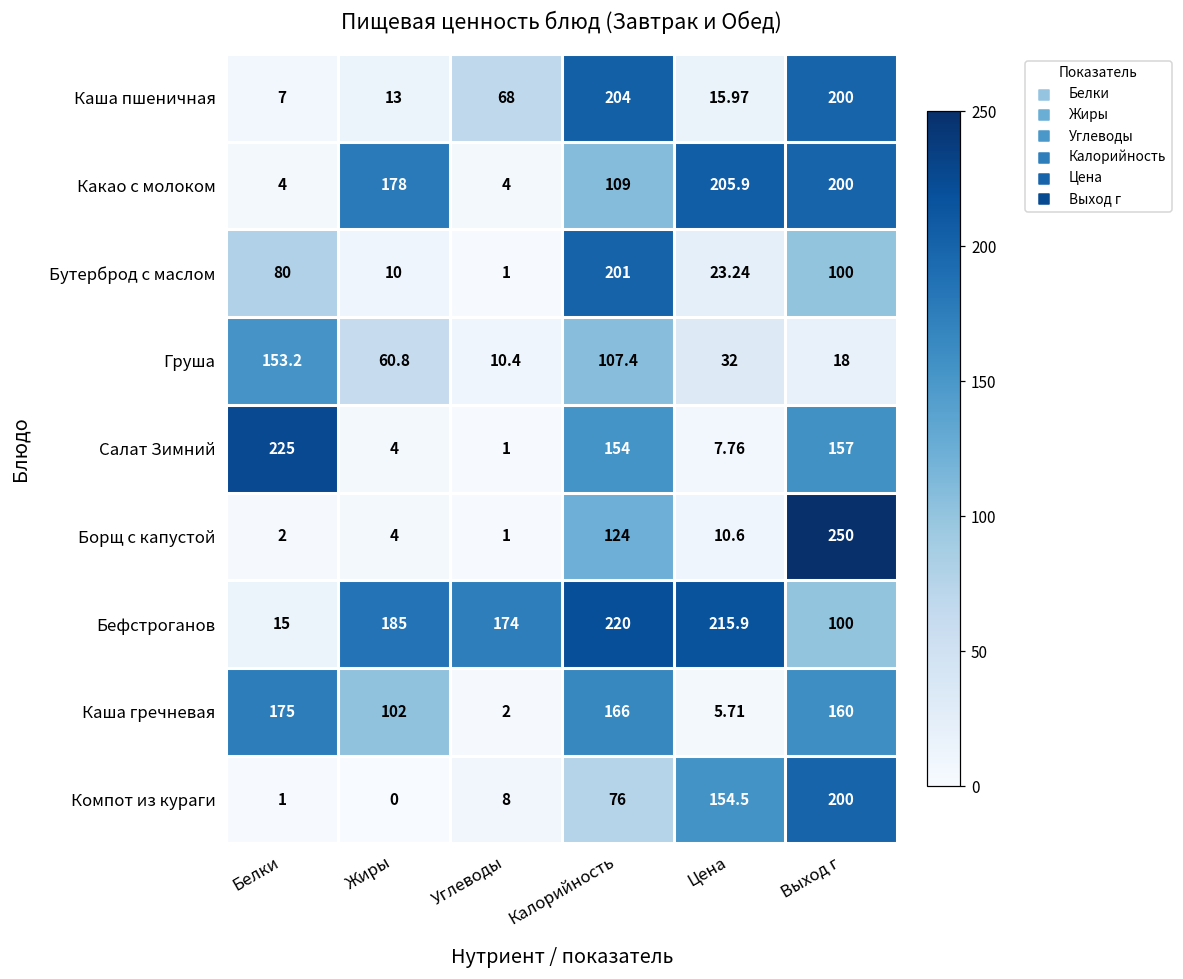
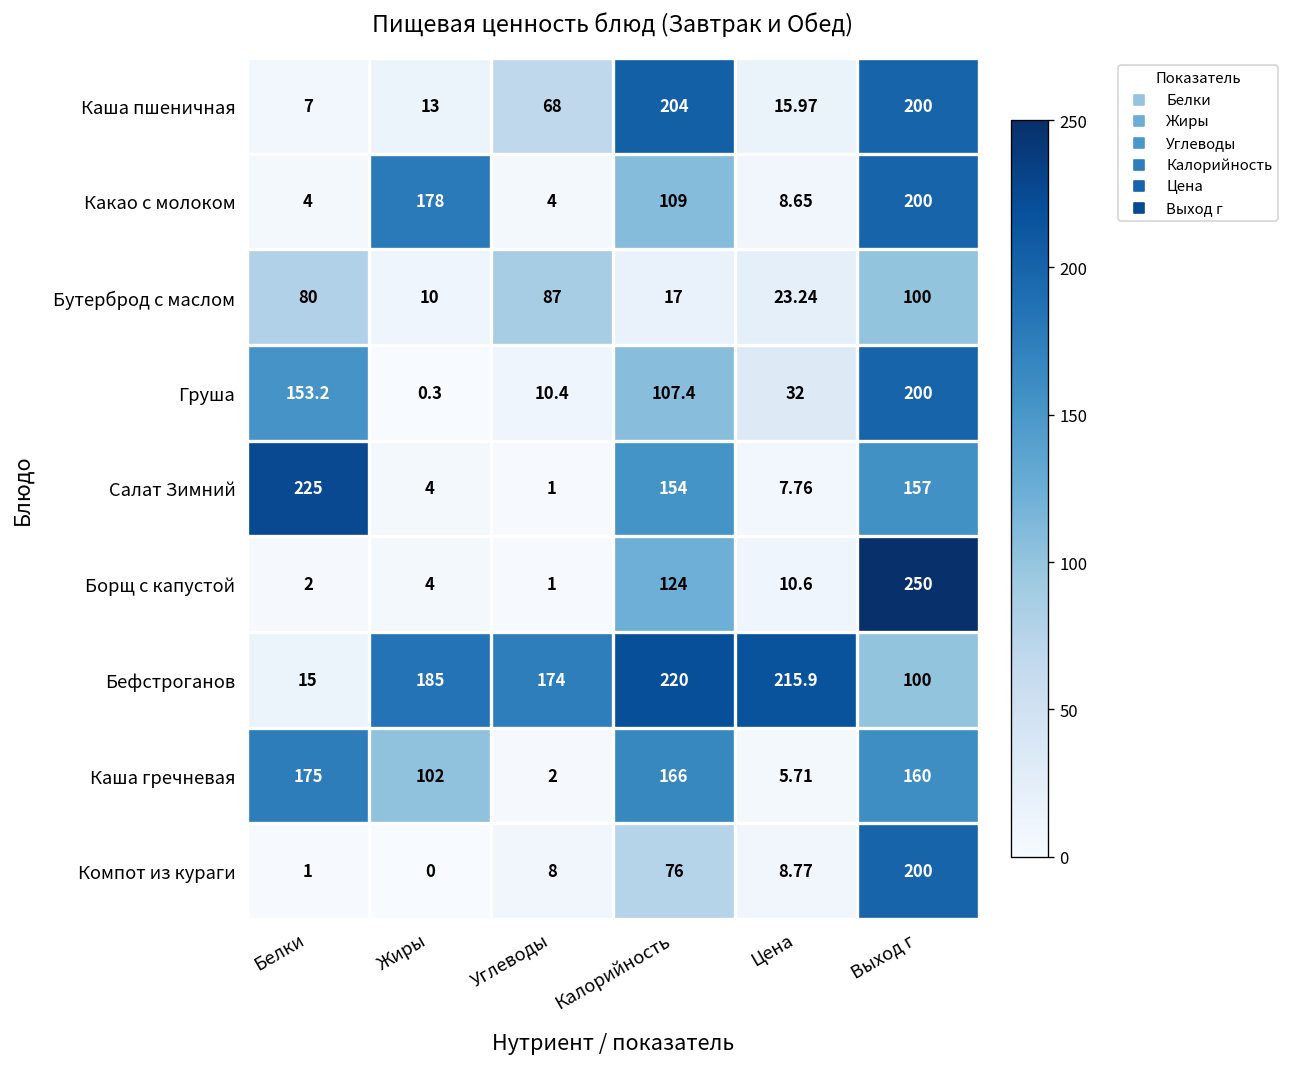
Какао с молоком, Цена: 205.9 -> 8.65
Бутерброд с маслом, Углеводы: 1 -> 87
Бутерброд с маслом, Калорийность: 201 -> 17
Груша, Жиры: 60.8 -> 0.3
Груша, Выход г: 18 -> 200
Компот из кураги, Цена: 154.5 -> 8.77
